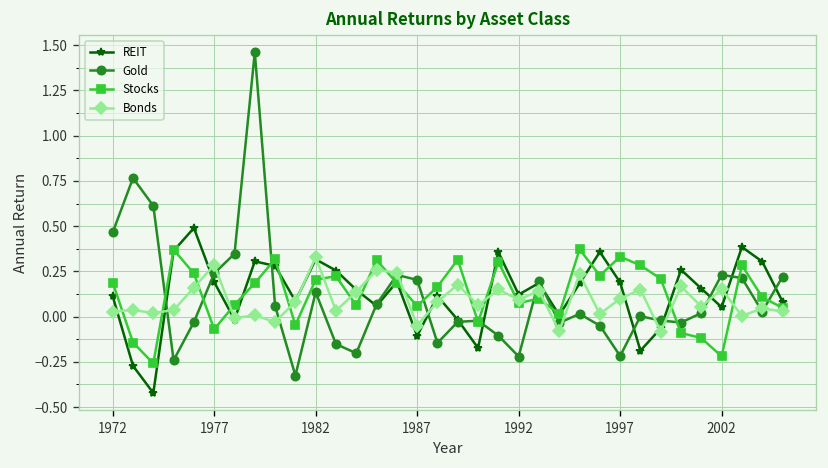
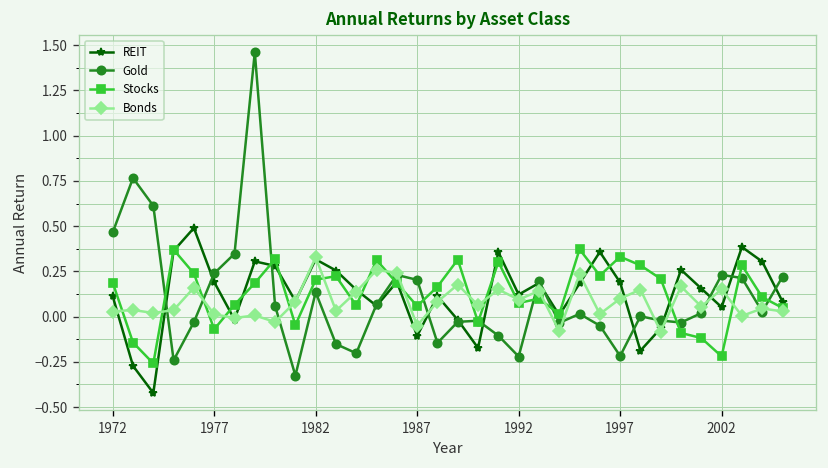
Bonds, 1977: 0.29 -> 0.01
